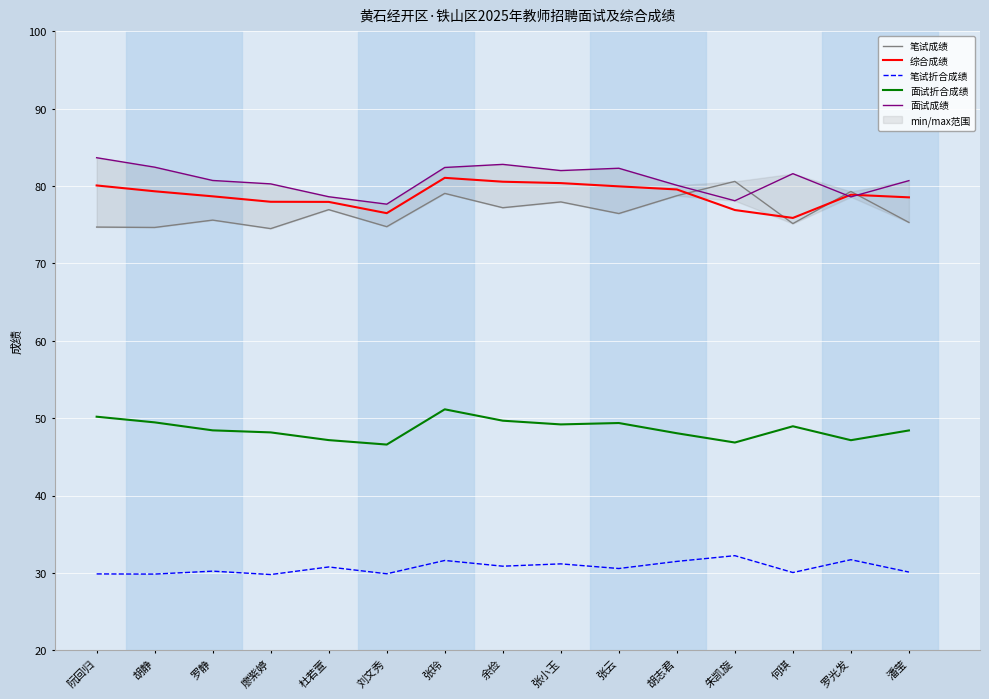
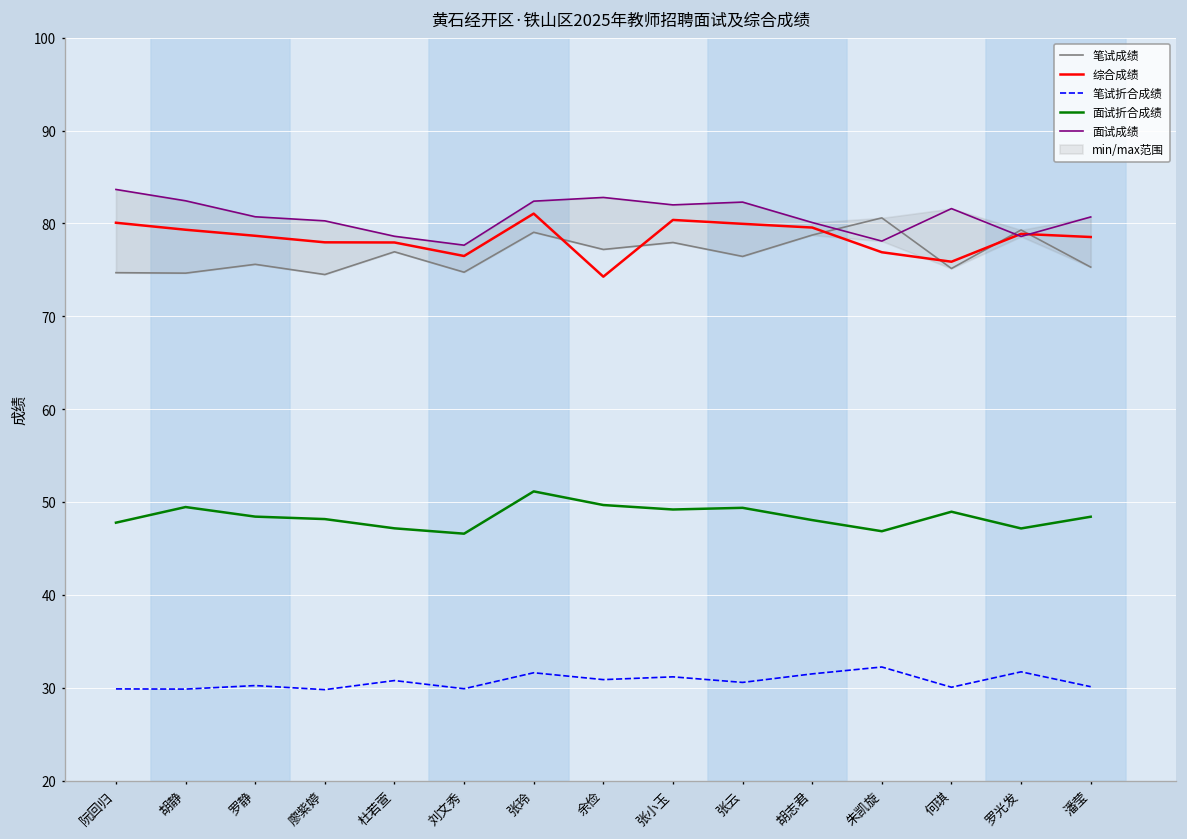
面试折合成绩, 阮回归: 50 -> 48
综合成绩, 余俭: 81 -> 74
